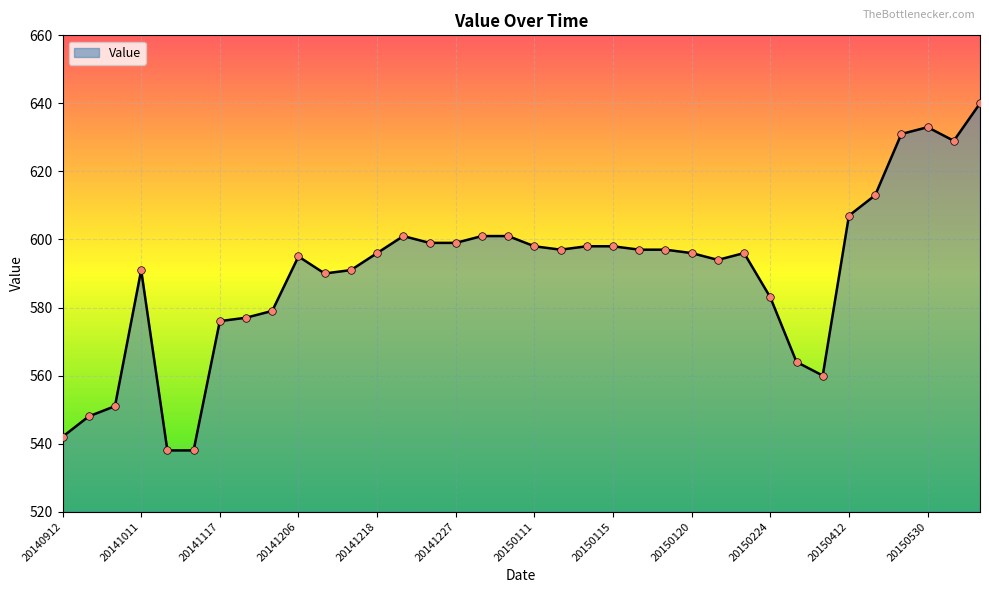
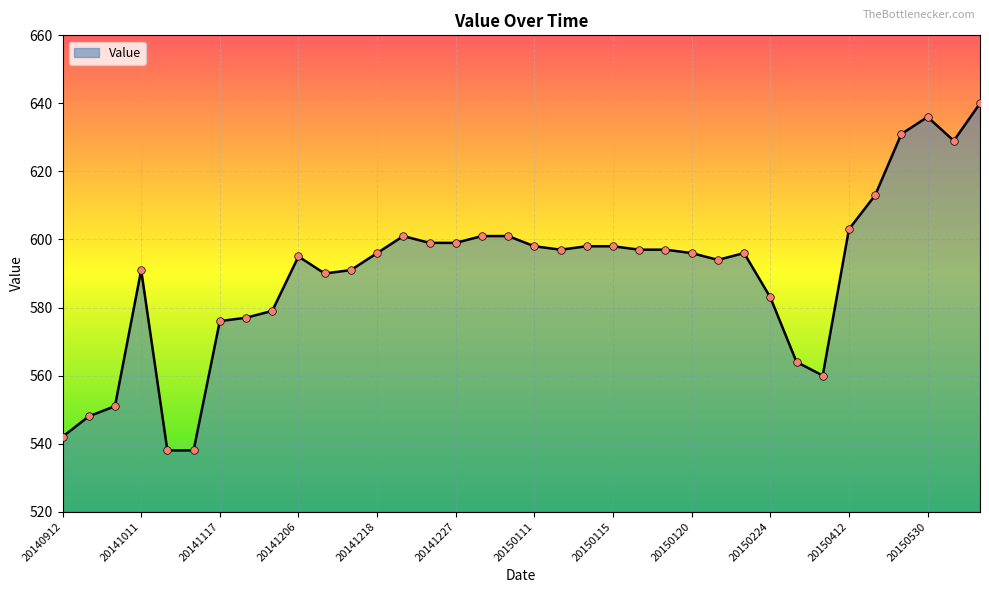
20150412: 607 -> 603
20150530: 633 -> 636
